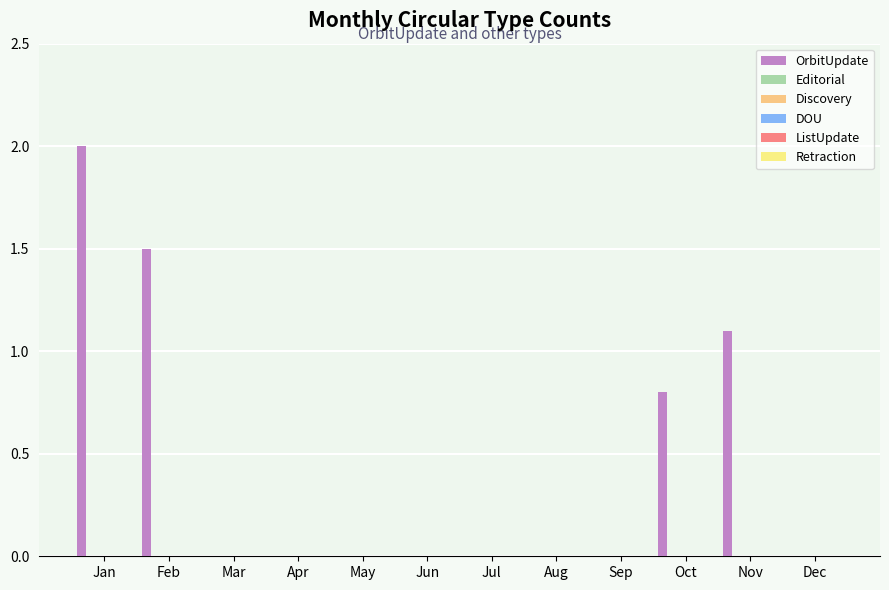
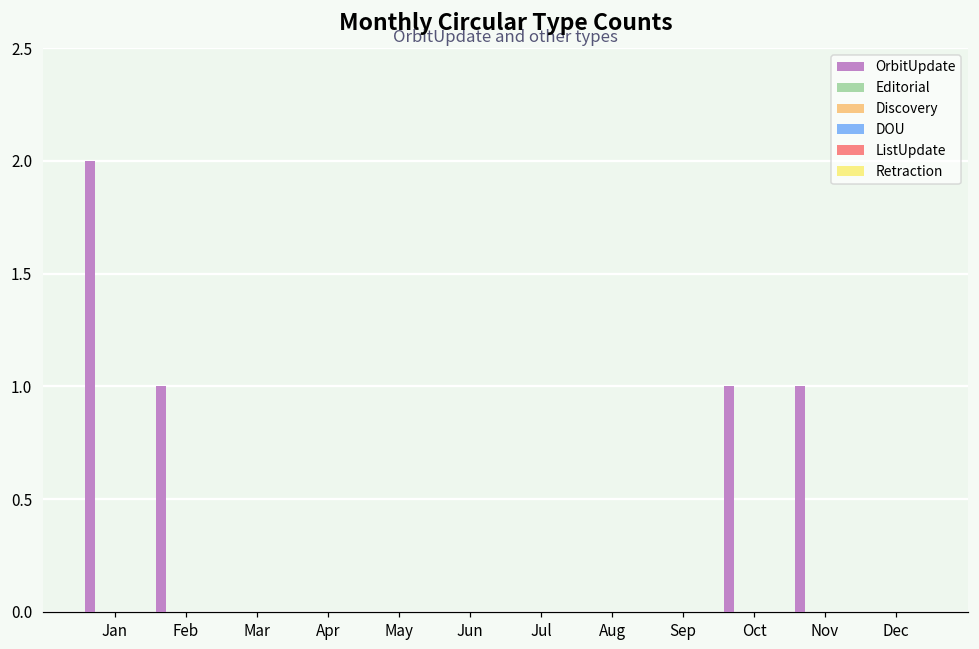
OrbitUpdate, Feb: 1.5 -> 1.0
OrbitUpdate, Oct: 0.8 -> 1.0
OrbitUpdate, Nov: 1.1 -> 1.0
